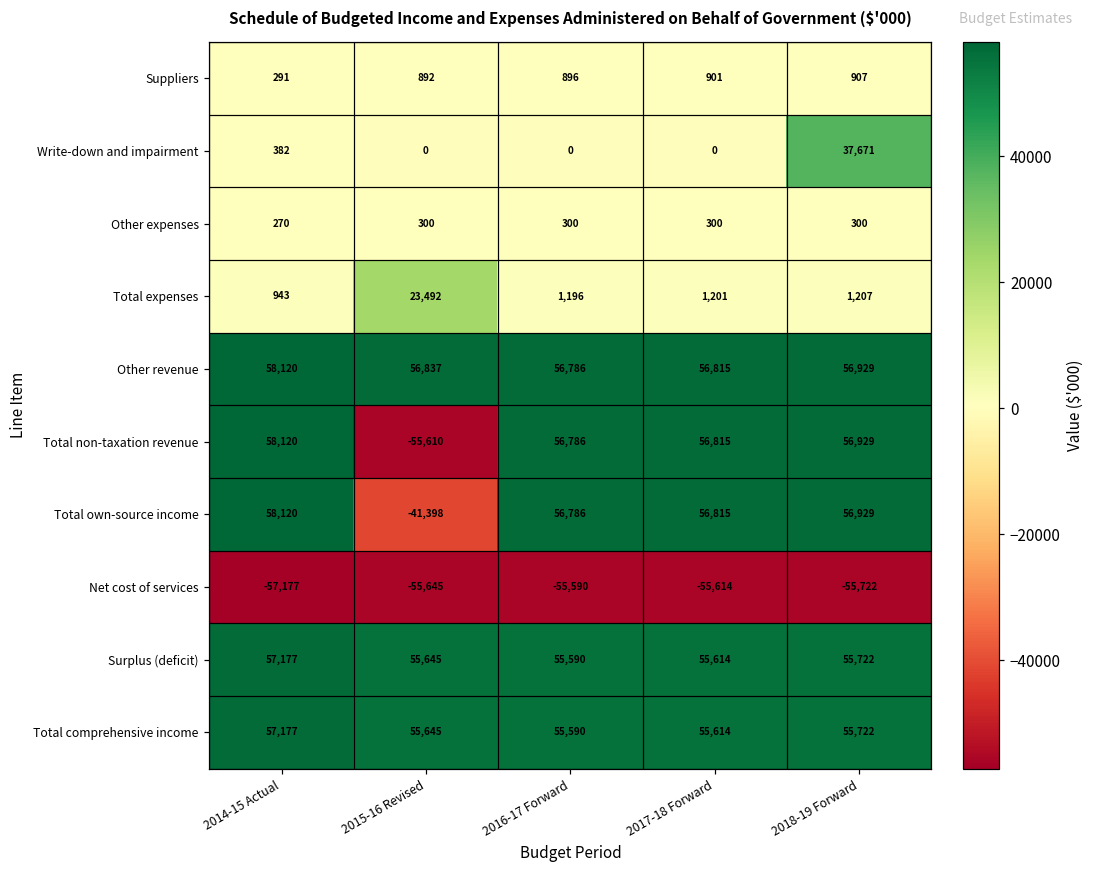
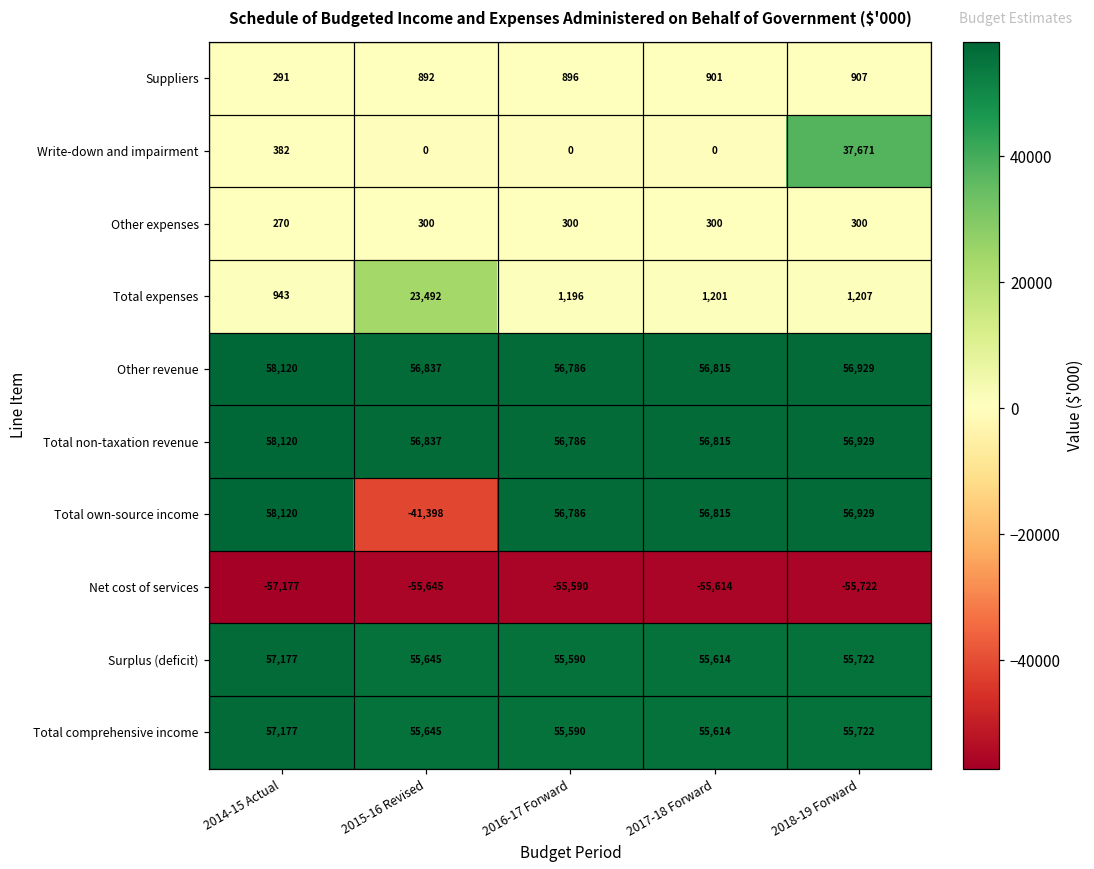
Total non-taxation revenue, 2015-16 Revised: -55,610 -> 56,837
